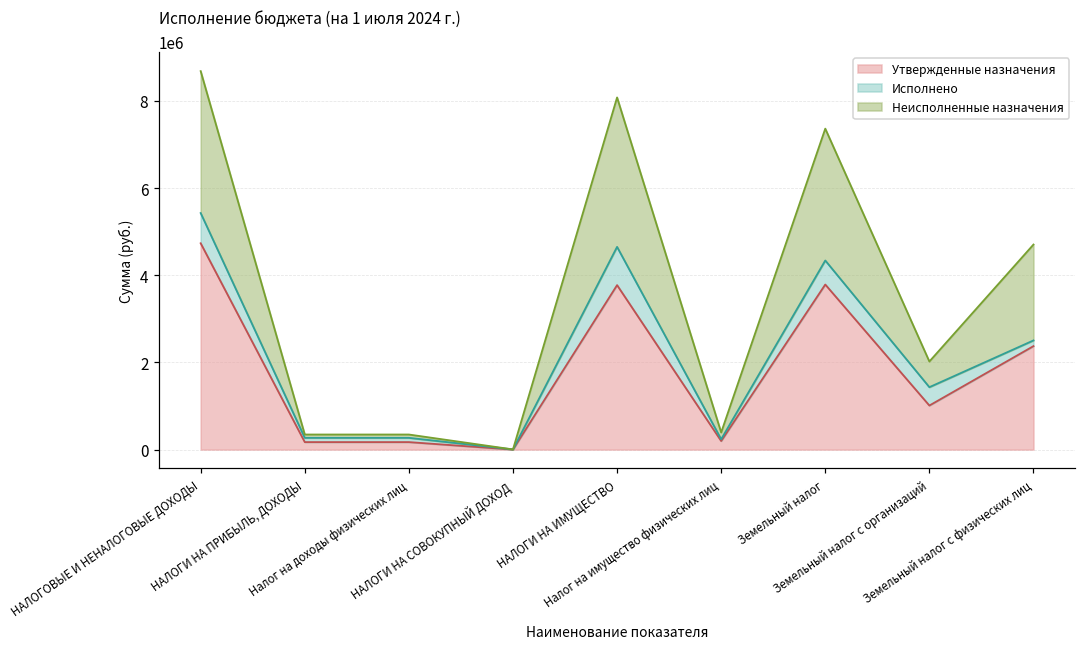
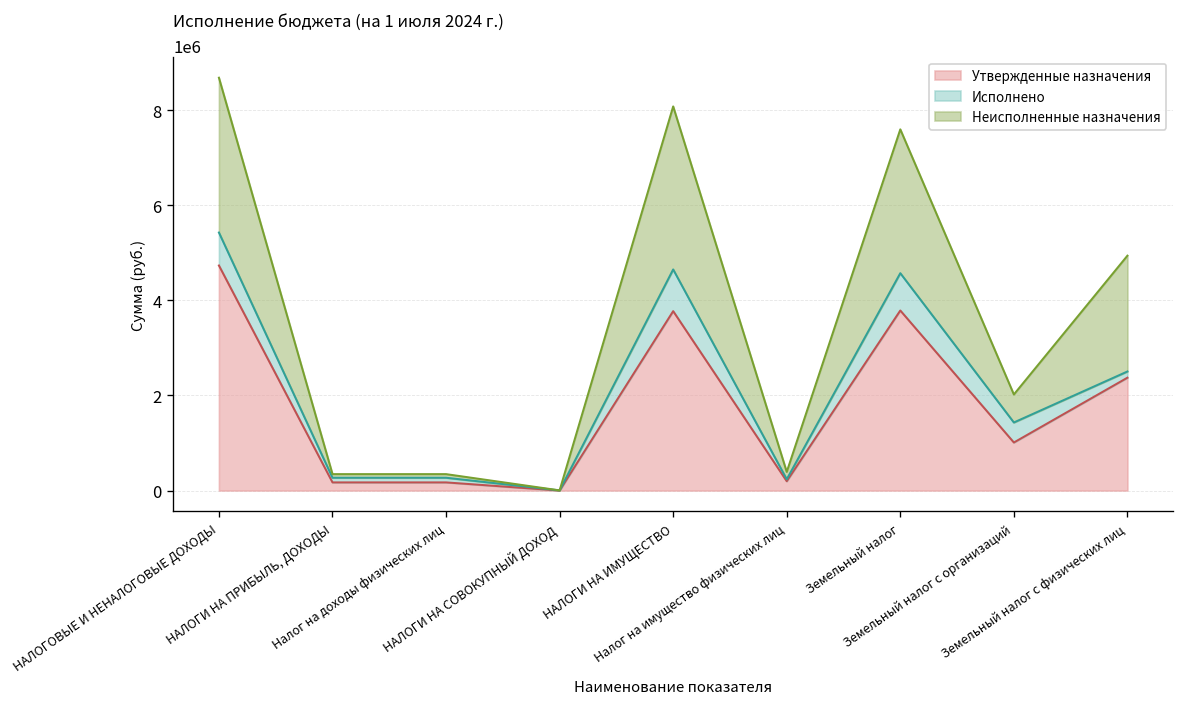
Исполнено, Земельный налог: 600000 -> 800000
Неисполненные назначения, Земельный налог с физических лиц: 2200000 -> 2400000
